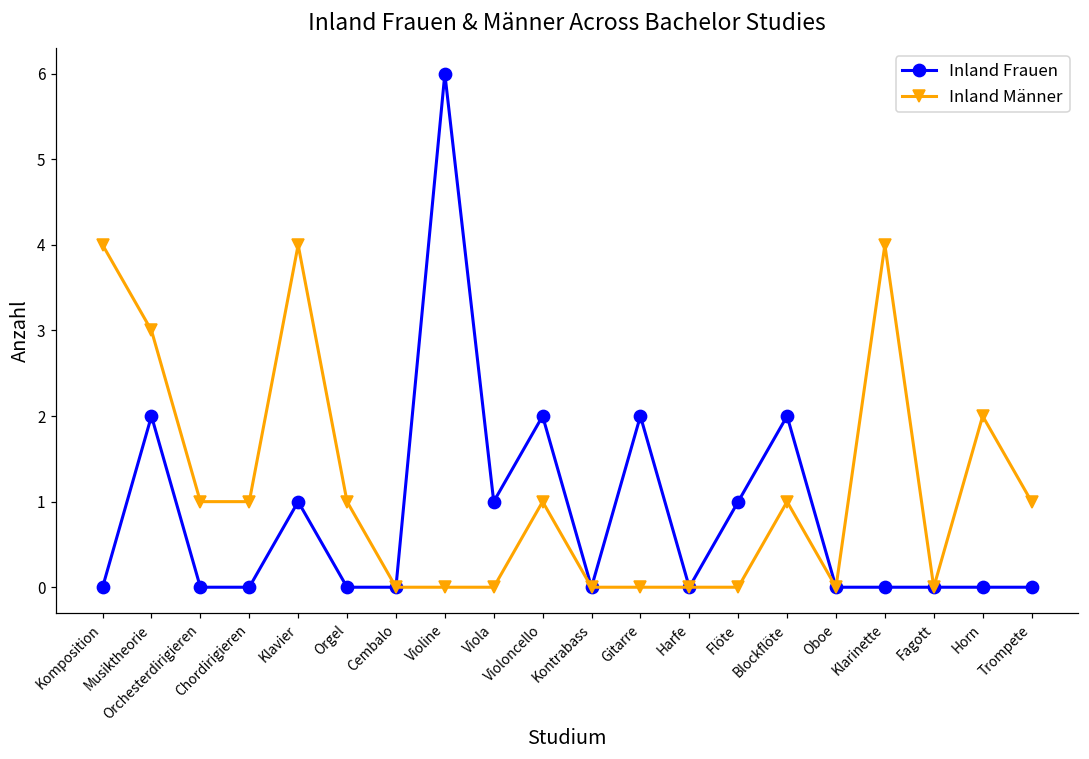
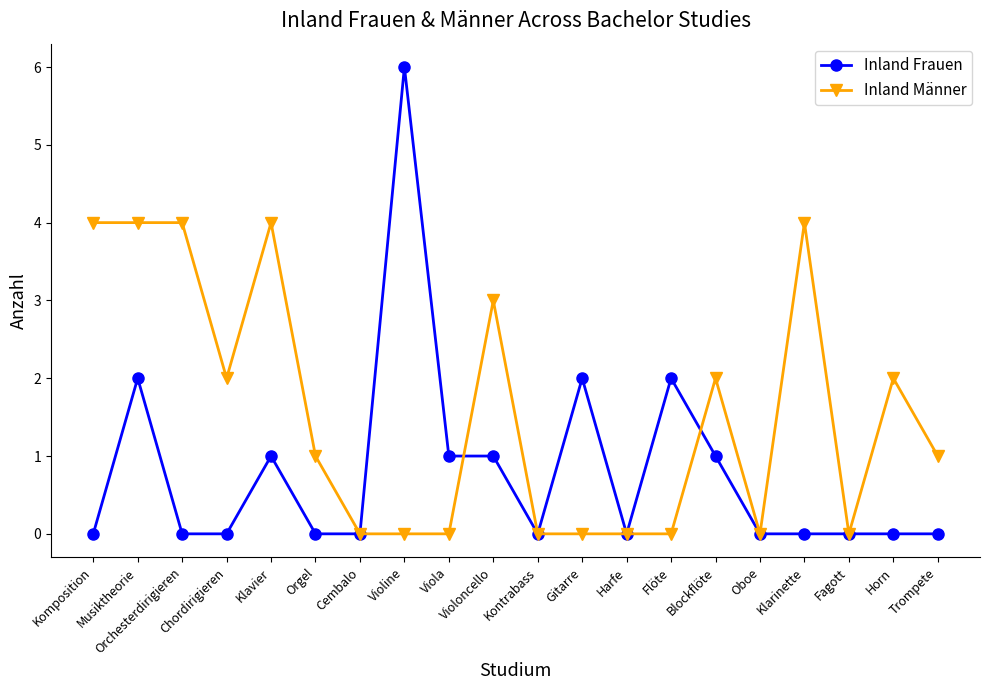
Inland Männer, Musiktheorie: 3 -> 4
Inland Männer, Orchesterdirigieren: 1 -> 4
Inland Männer, Chordirigieren: 1 -> 2
Inland Frauen, Violoncello: 2 -> 1
Inland Männer, Violoncello: 1 -> 3
Inland Frauen, Flöte: 1 -> 2
Inland Frauen, Blockflöte: 2 -> 1
Inland Männer, Blockflöte: 1 -> 2
